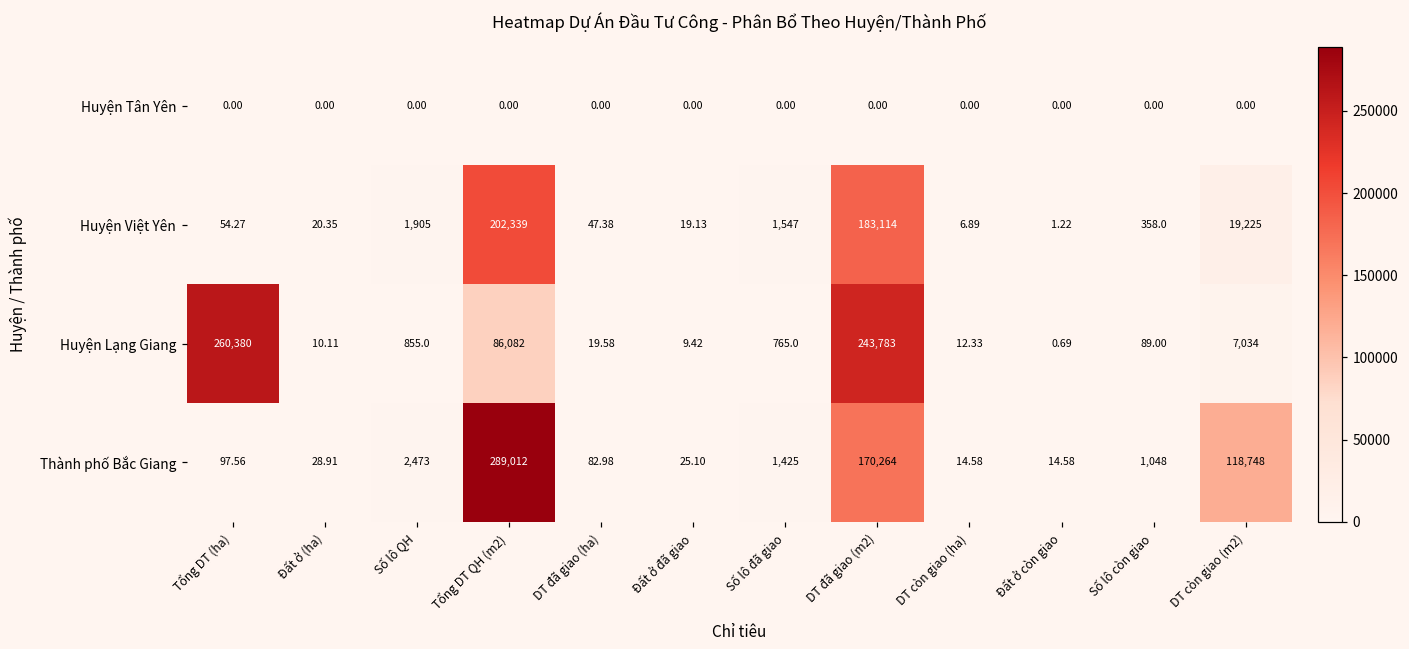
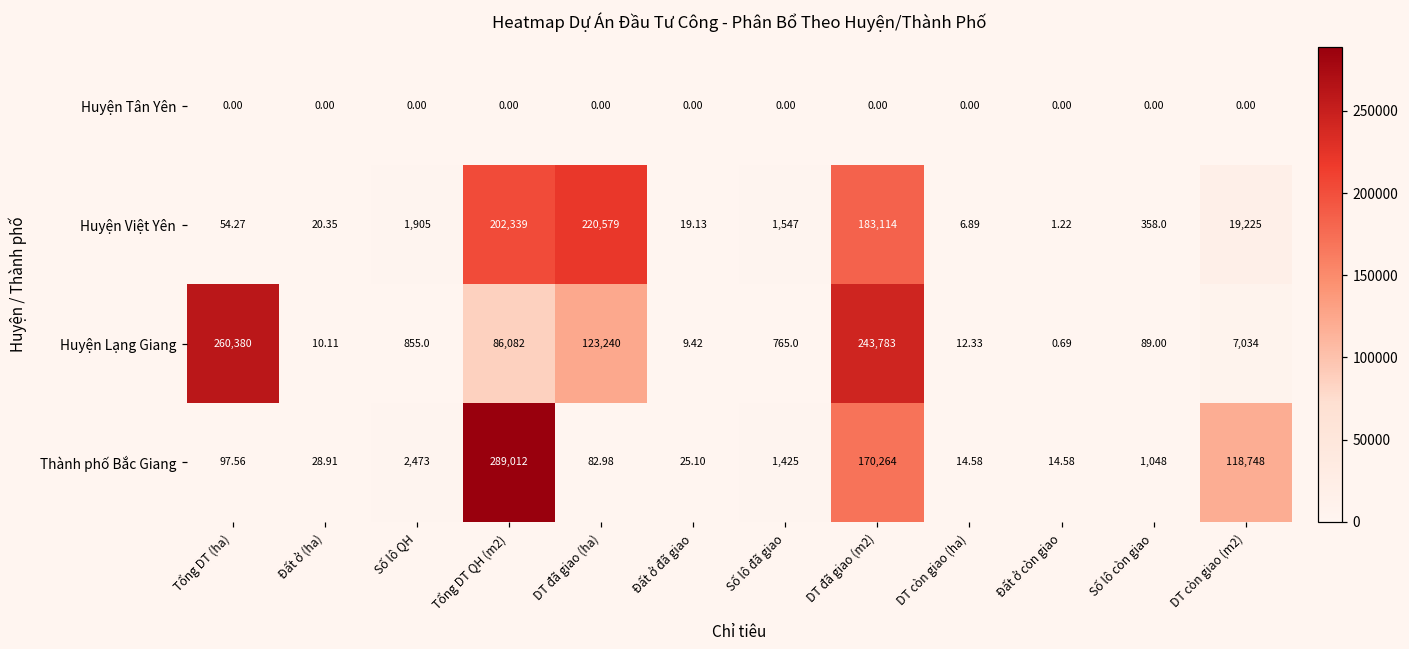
Huyện Việt Yên, DT đã giao (ha): 47.38 -> 220,579
Huyện Lạng Giang, DT đã giao (ha): 19.58 -> 123,240
